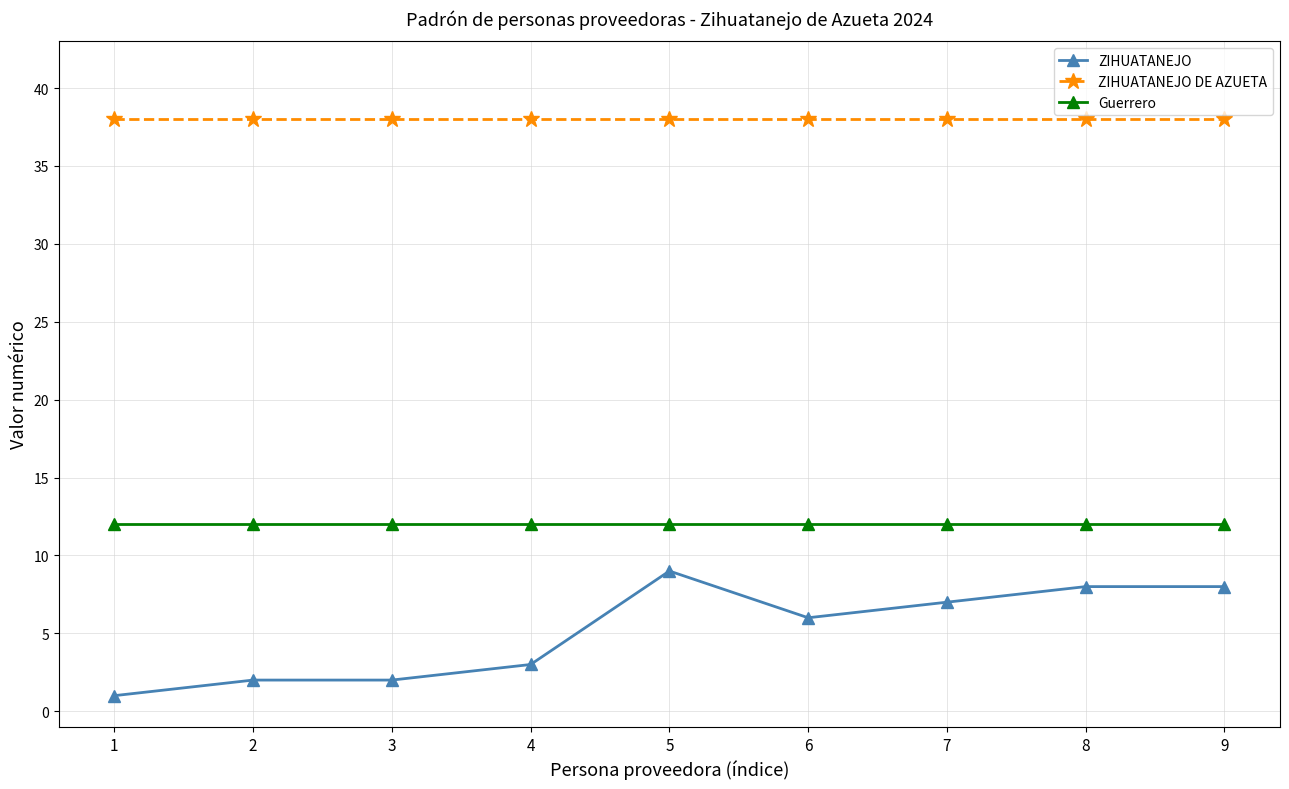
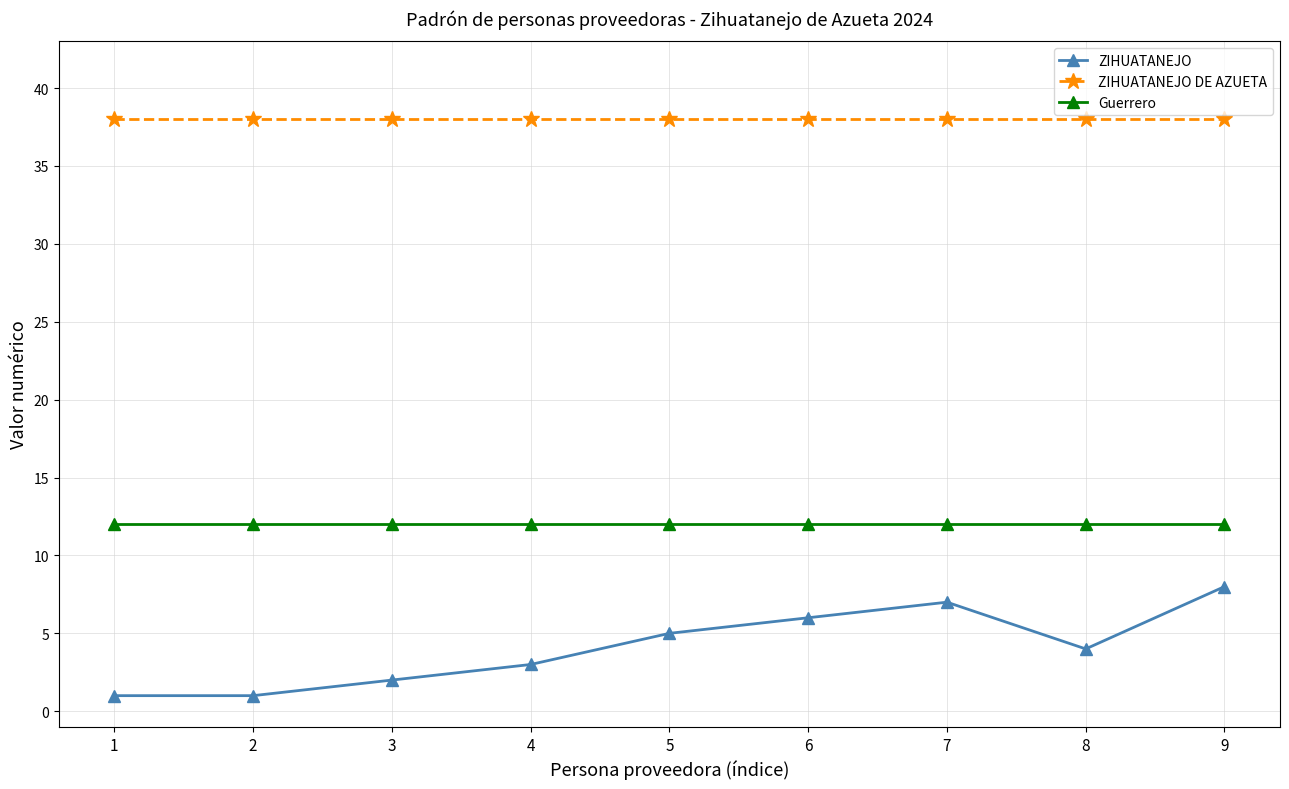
ZIHUATANEJO, 2: 2 -> 1
ZIHUATANEJO, 5: 9 -> 5
ZIHUATANEJO, 8: 8 -> 4
